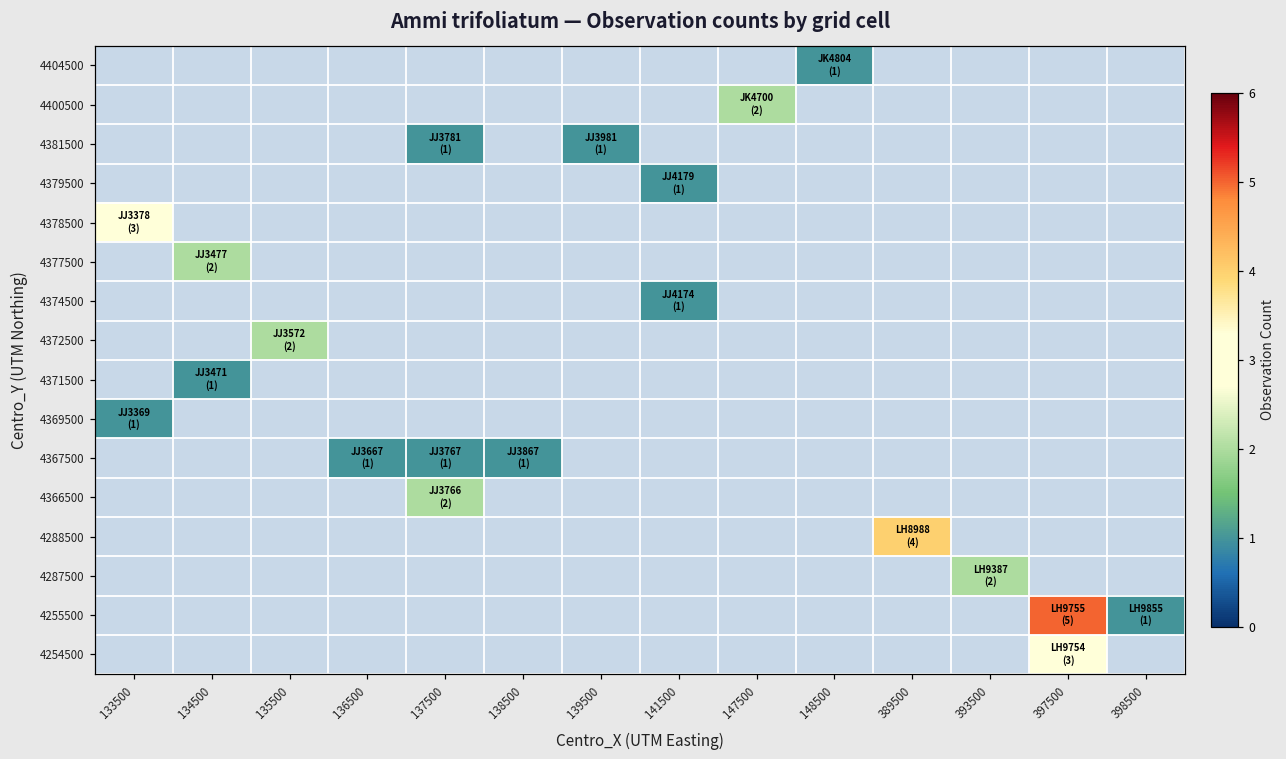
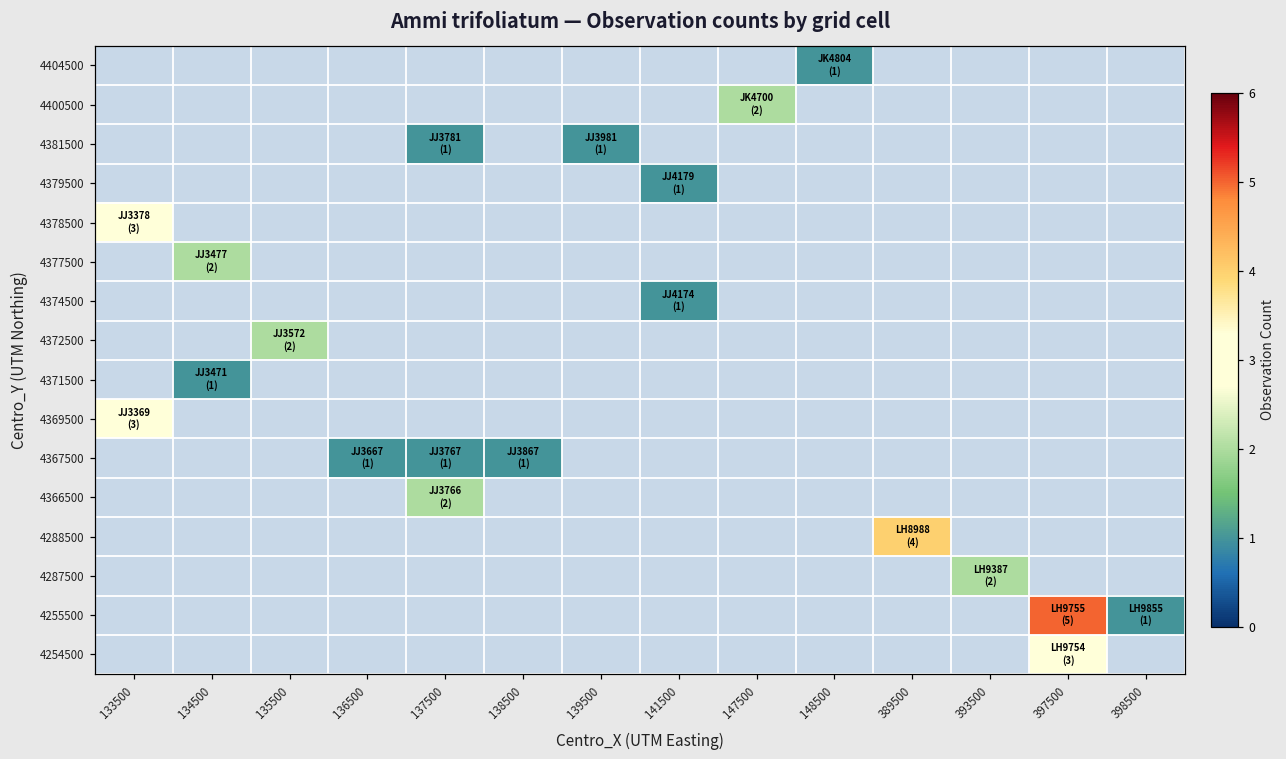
4369500, 133500: (1) -> (3)
